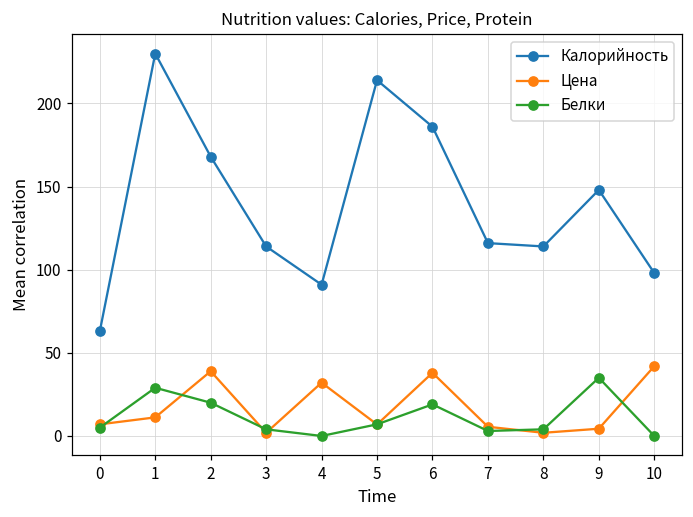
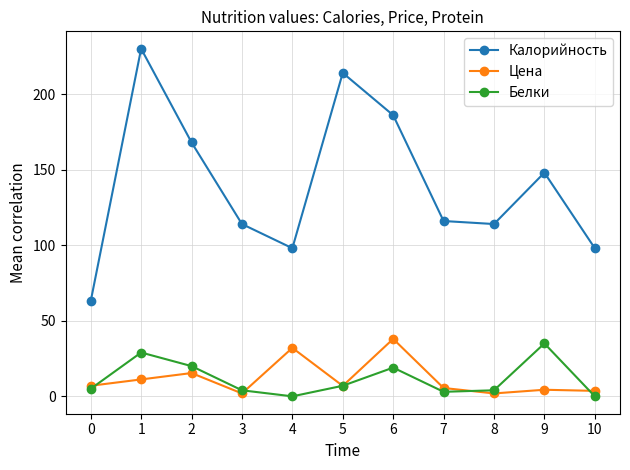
Цена, 2: 39 -> 15
Калорийность, 4: 91 -> 98
Цена, 10: 42 -> 4
